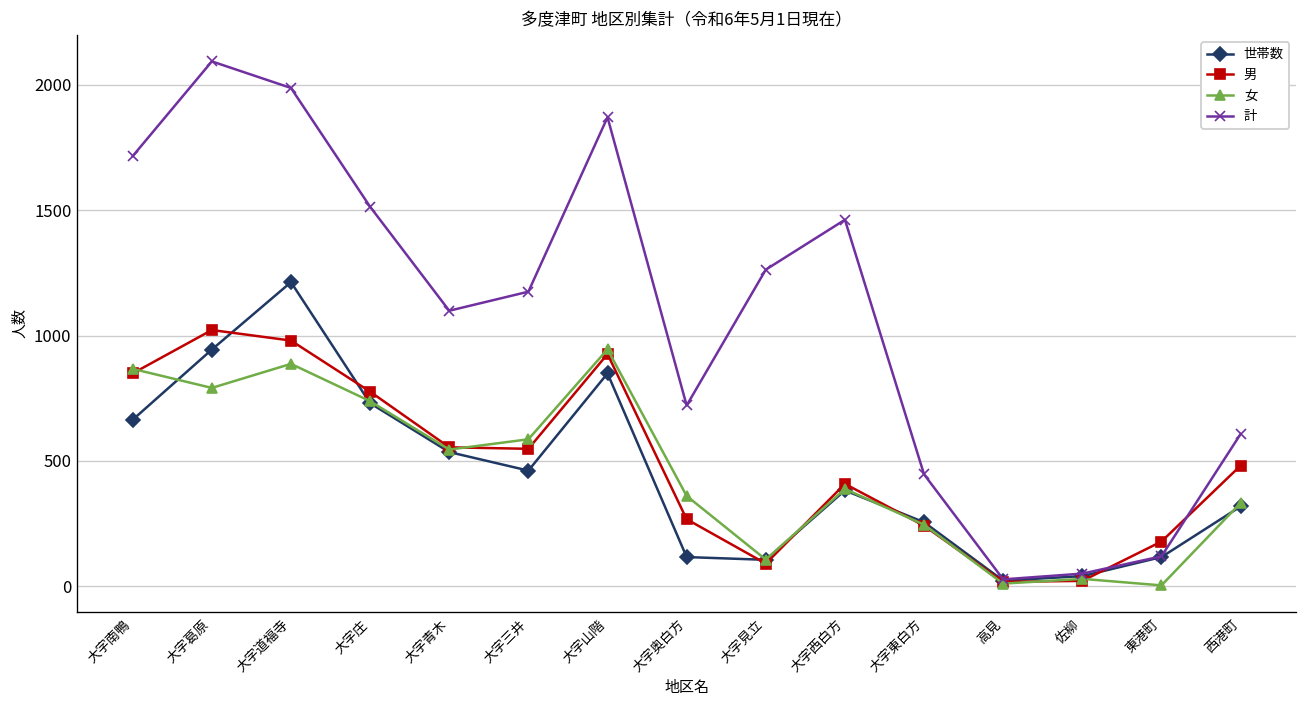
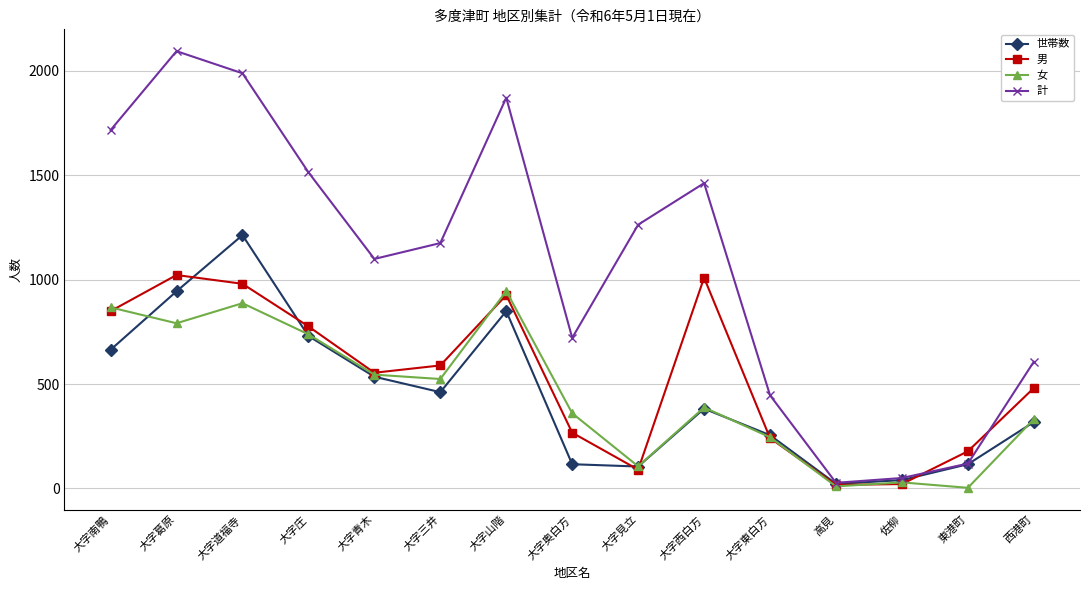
男, 大字三井: 550 -> 590
女, 大字三井: 590 -> 520
男, 大字西白方: 410 -> 1010
